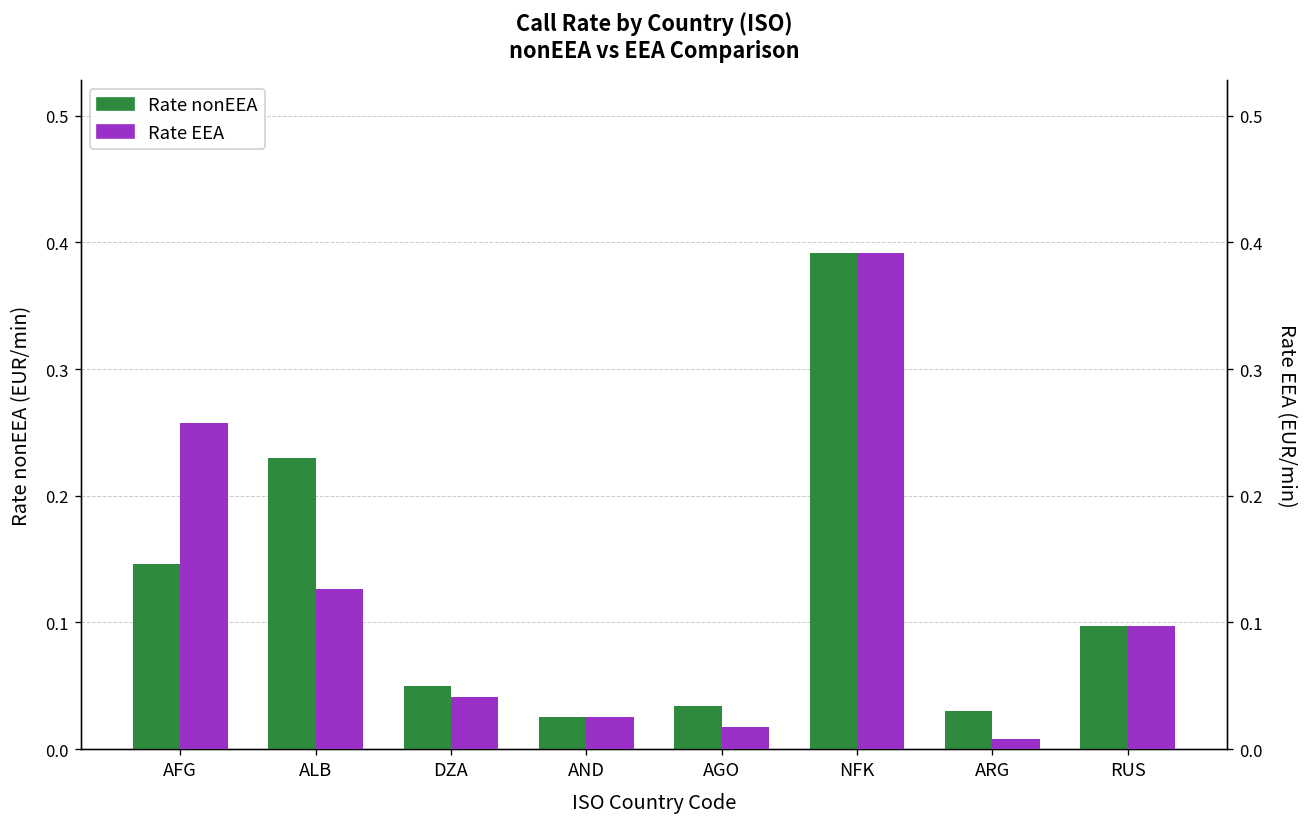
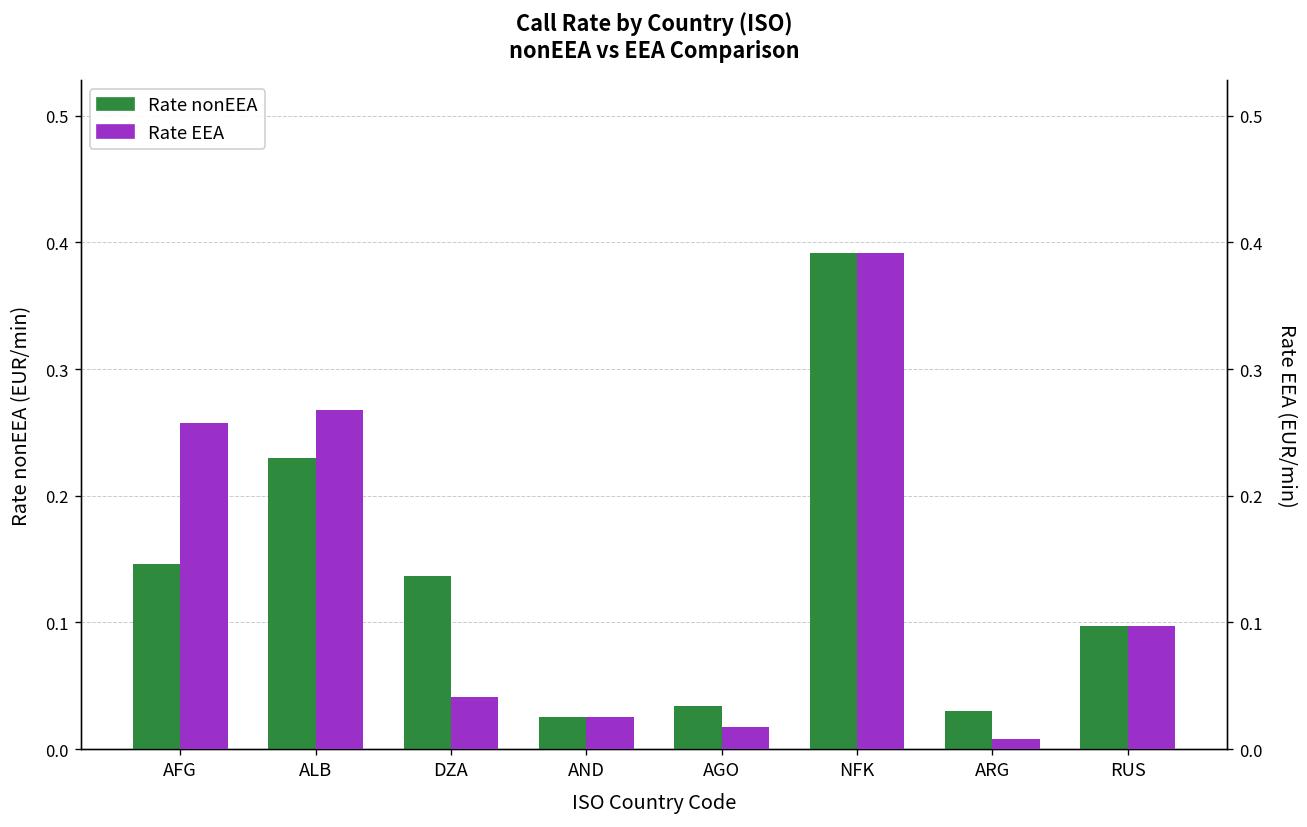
Rate nonEEA, DZA: 0.050 -> 0.137
Rate EEA, ALB: 0.127 -> 0.268
